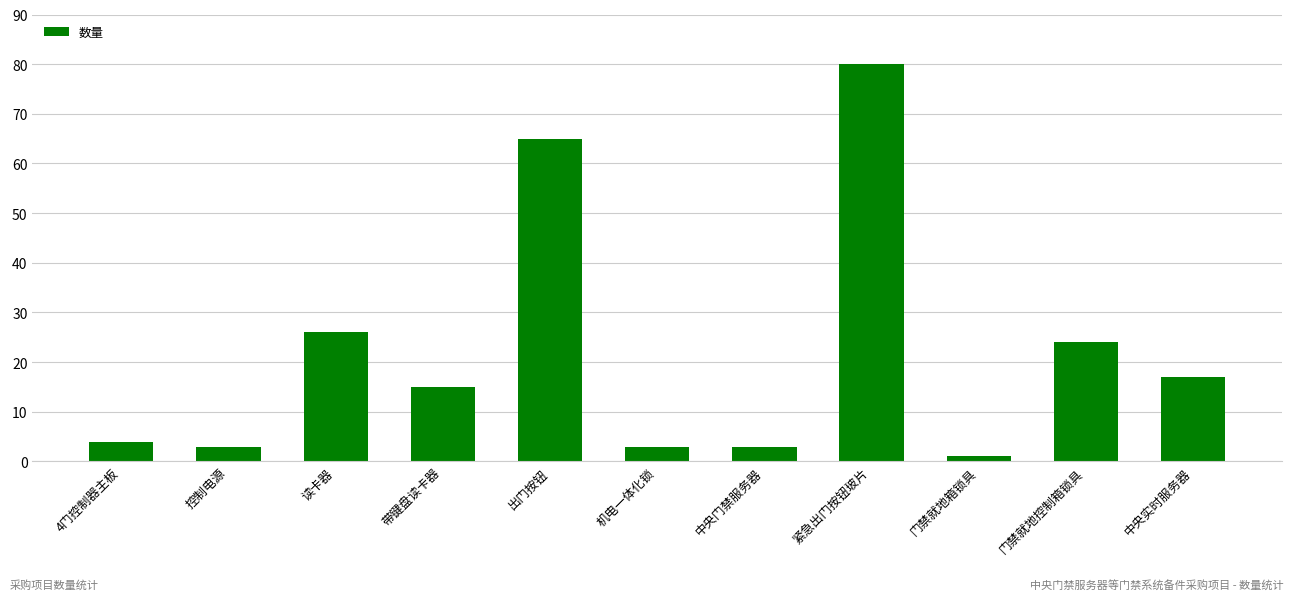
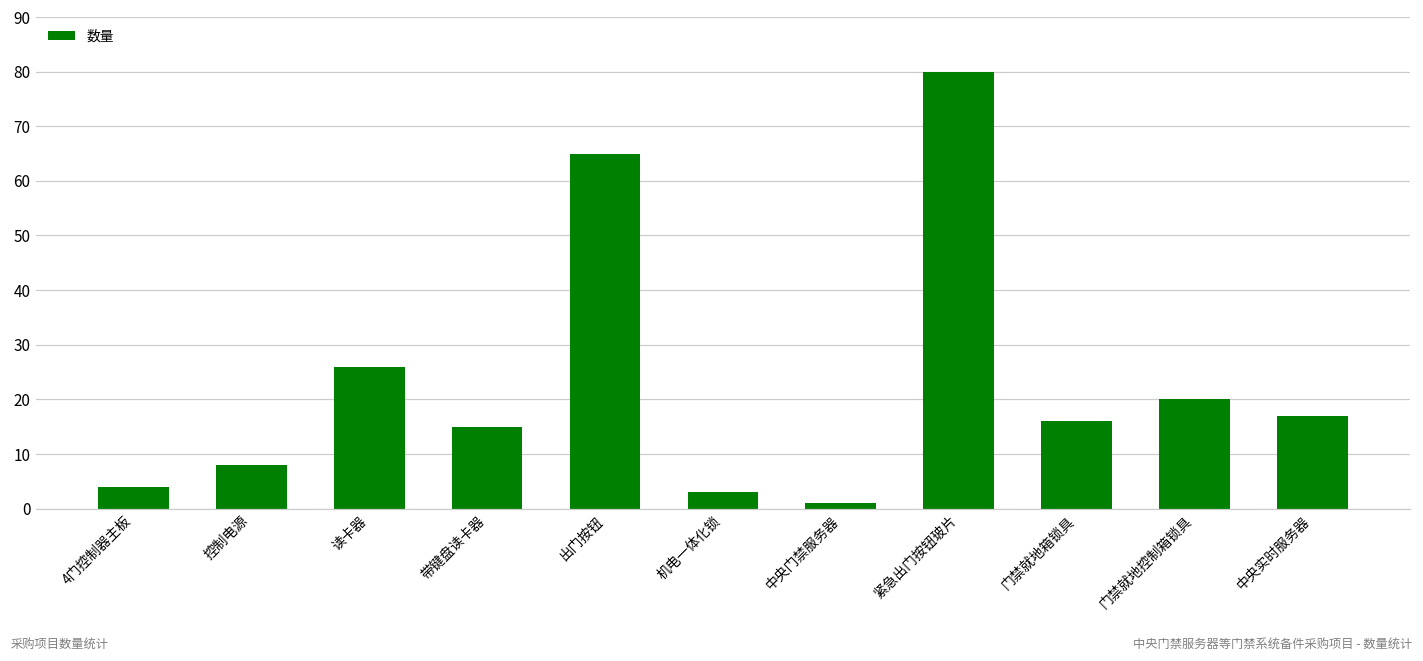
控制电源: 3 -> 8
中央门禁服务器: 3 -> 1
门禁就地箱锁具: 1 -> 16
门禁就地控制箱锁具: 24 -> 20
